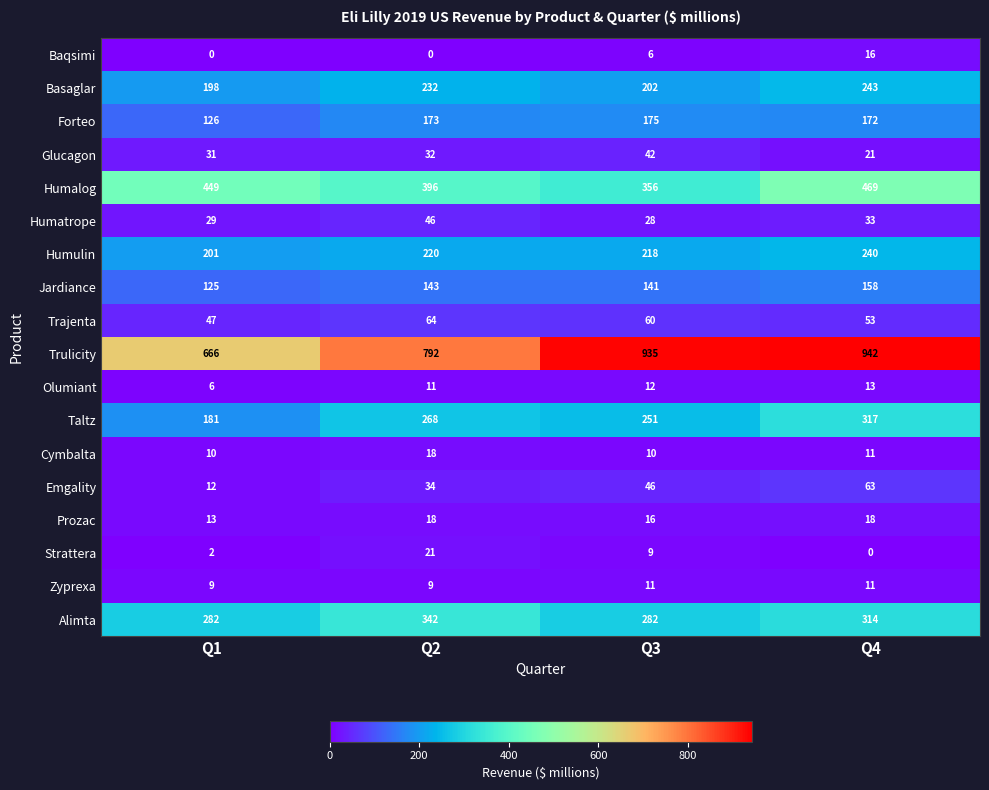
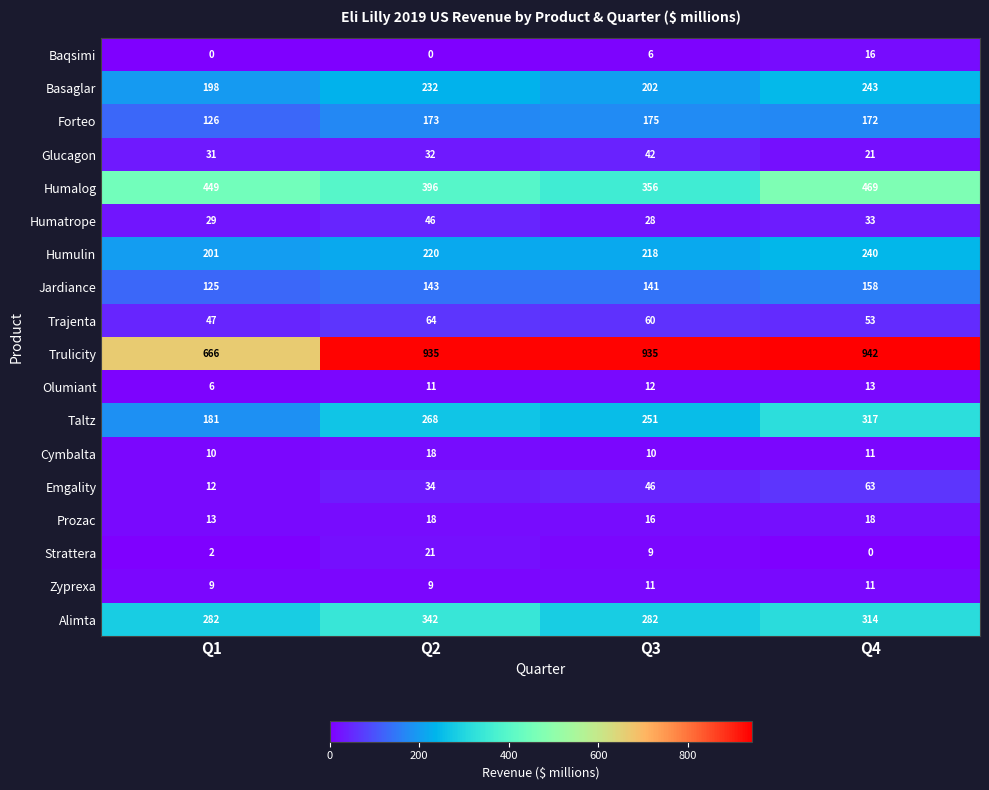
Trulicity, Q2: 792 -> 935
